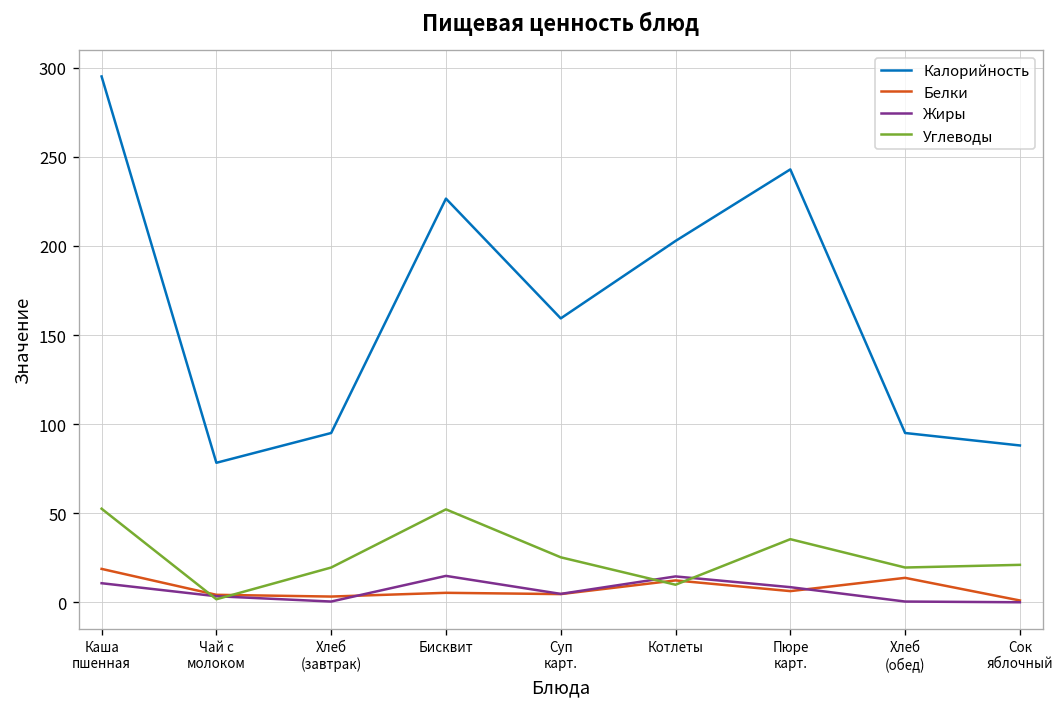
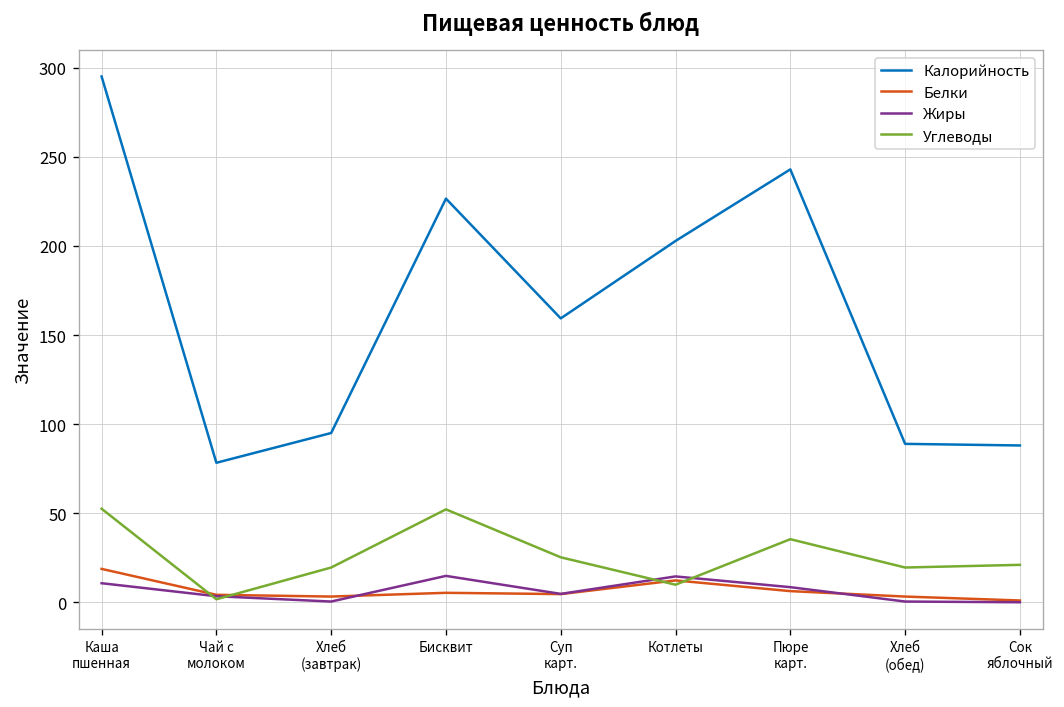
Калорийность, Хлеб (обед): 95 -> 89
Белки, Хлеб (обед): 14 -> 3
